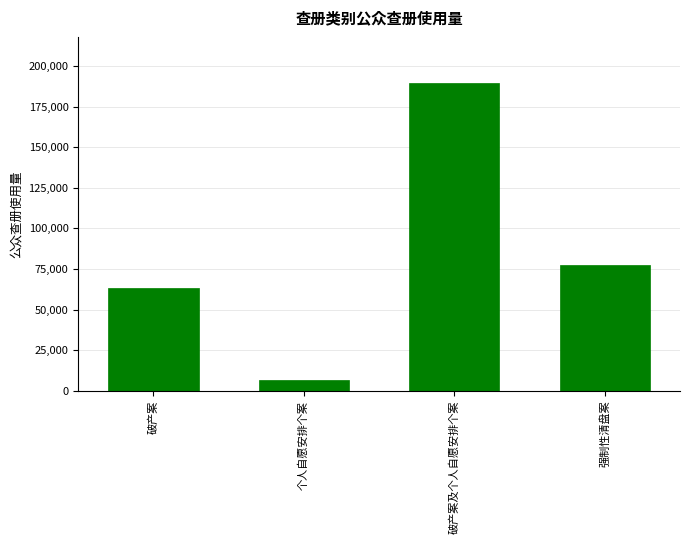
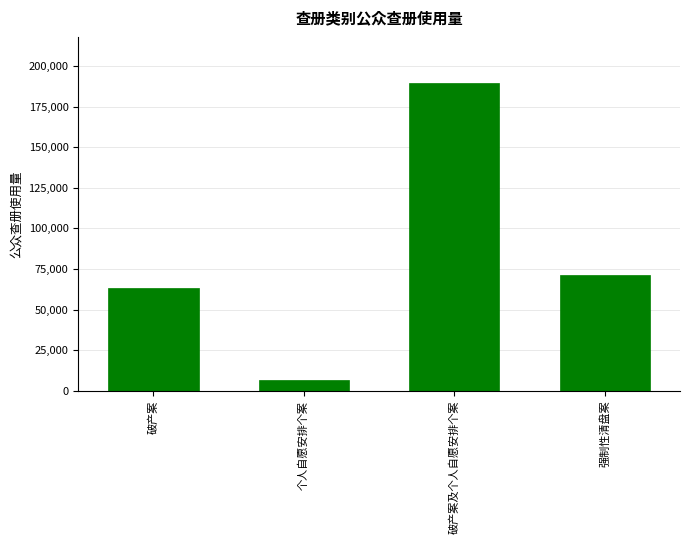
强制性清盘案: 77,000 -> 72,000
